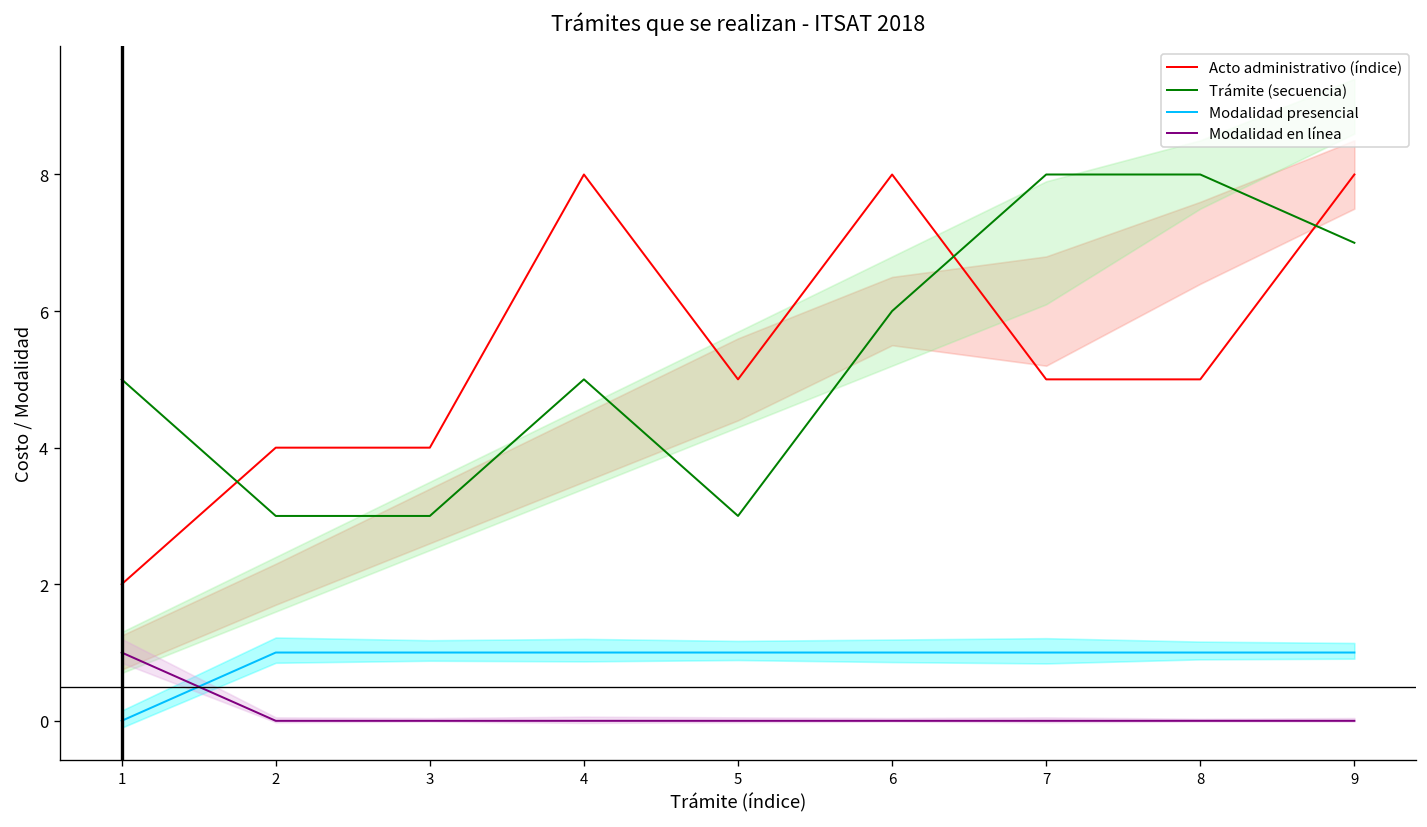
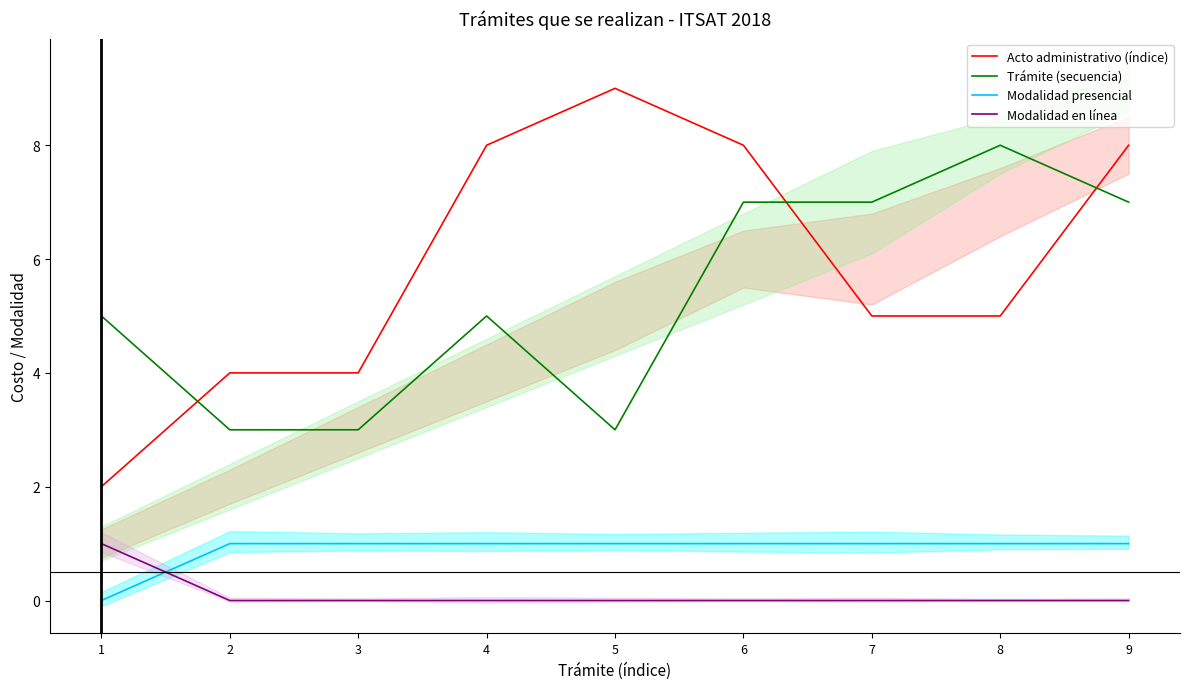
Acto administrativo (índice), 5: 5 -> 9
Trámite (secuencia), 6: 6 -> 7
Trámite (secuencia), 7: 8 -> 7
